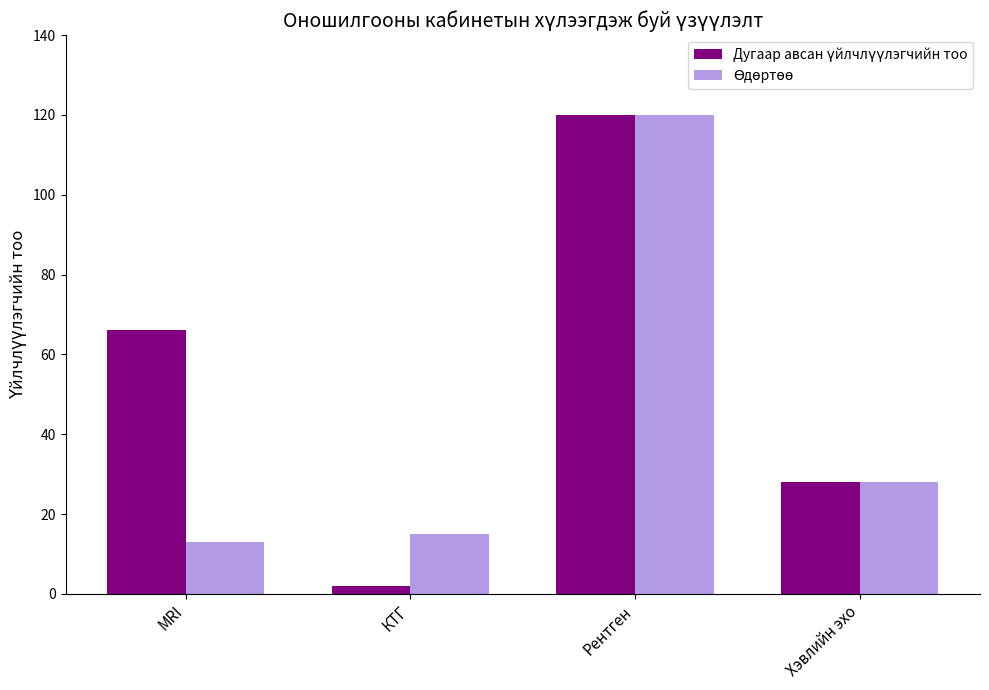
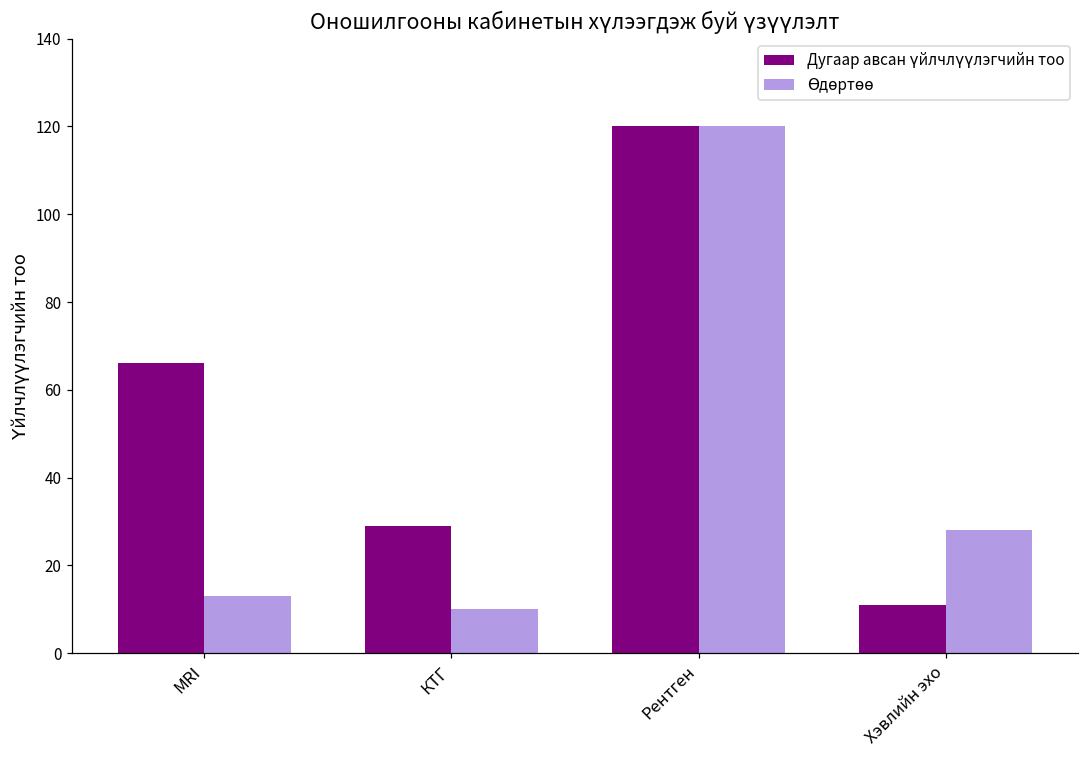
Дугаар авсан үйлчлүүлэгчийн тоо, КТГ: 2 -> 29
Өдөртөө, КТГ: 15 -> 10
Дугаар авсан үйлчлүүлэгчийн тоо, Хэвлийн эхо: 28 -> 11
